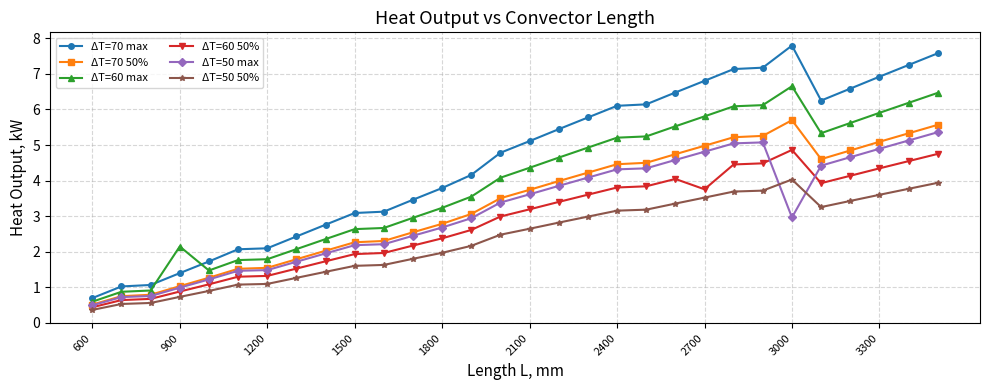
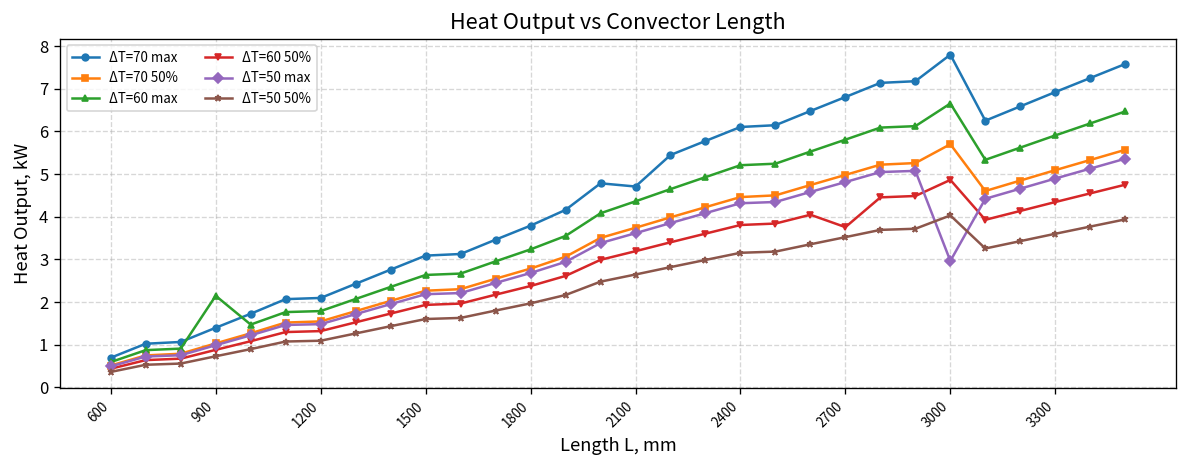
ΔT=70 max, 2100: 5.1 -> 4.7
